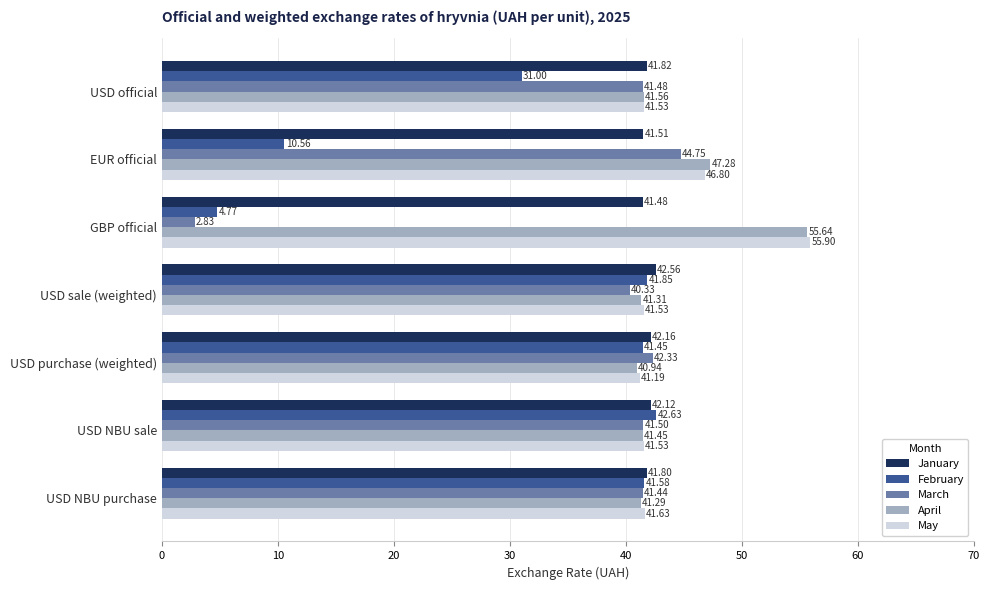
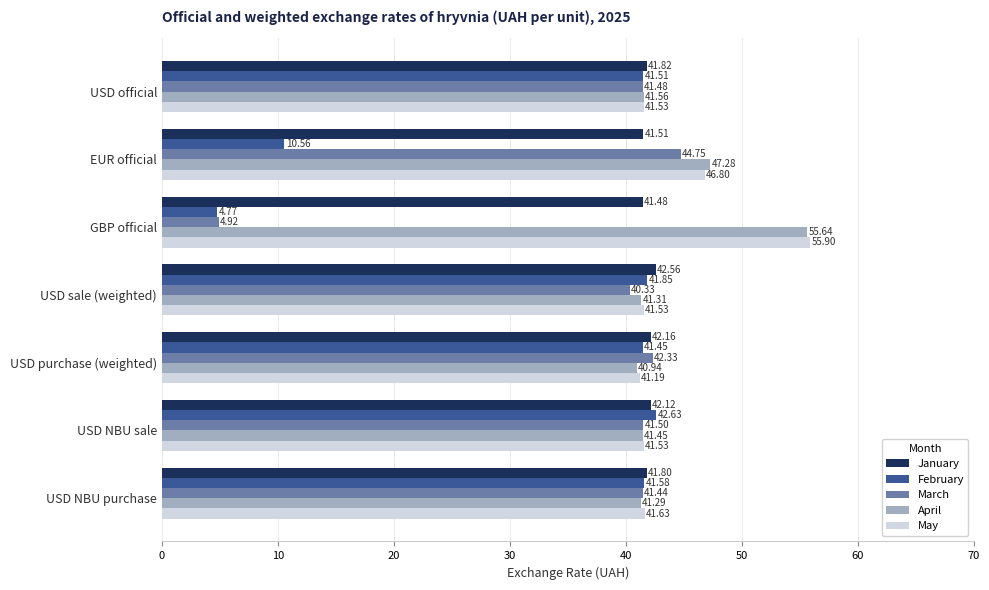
February, USD official: 31.00 -> 41.51
March, GBP official: 2.83 -> 4.92
